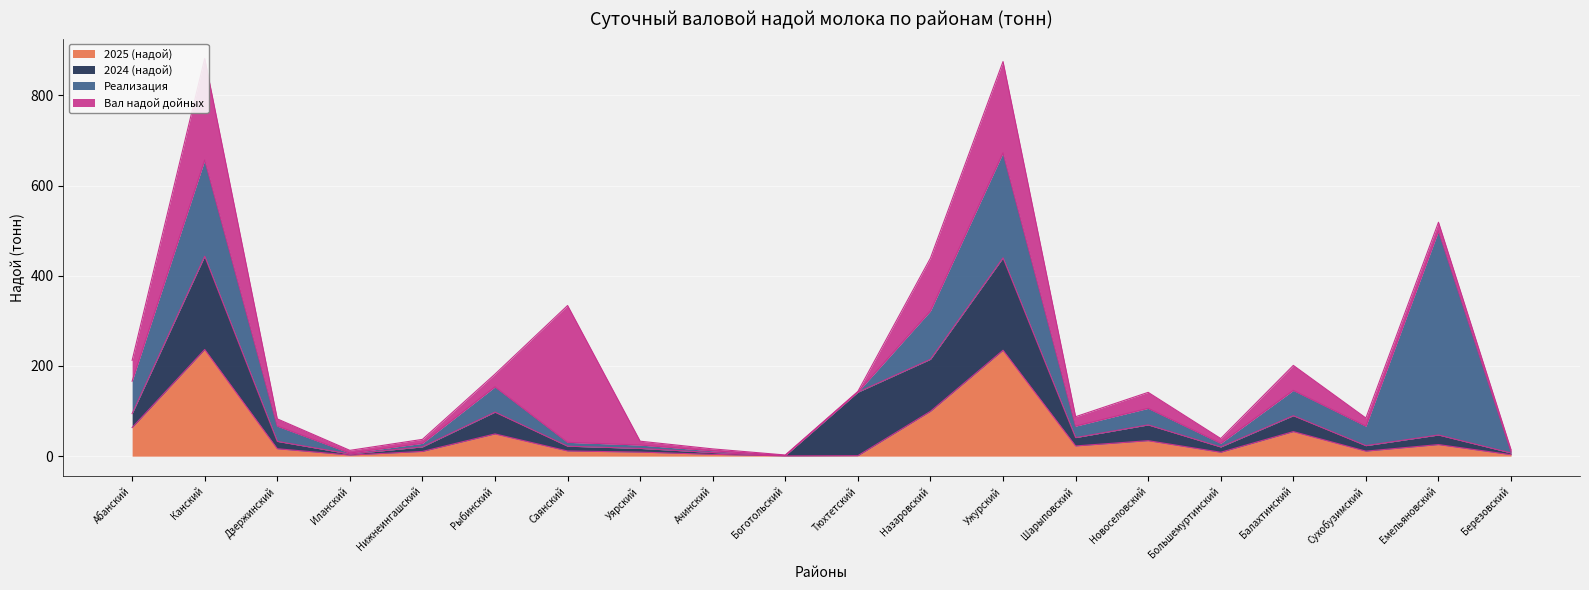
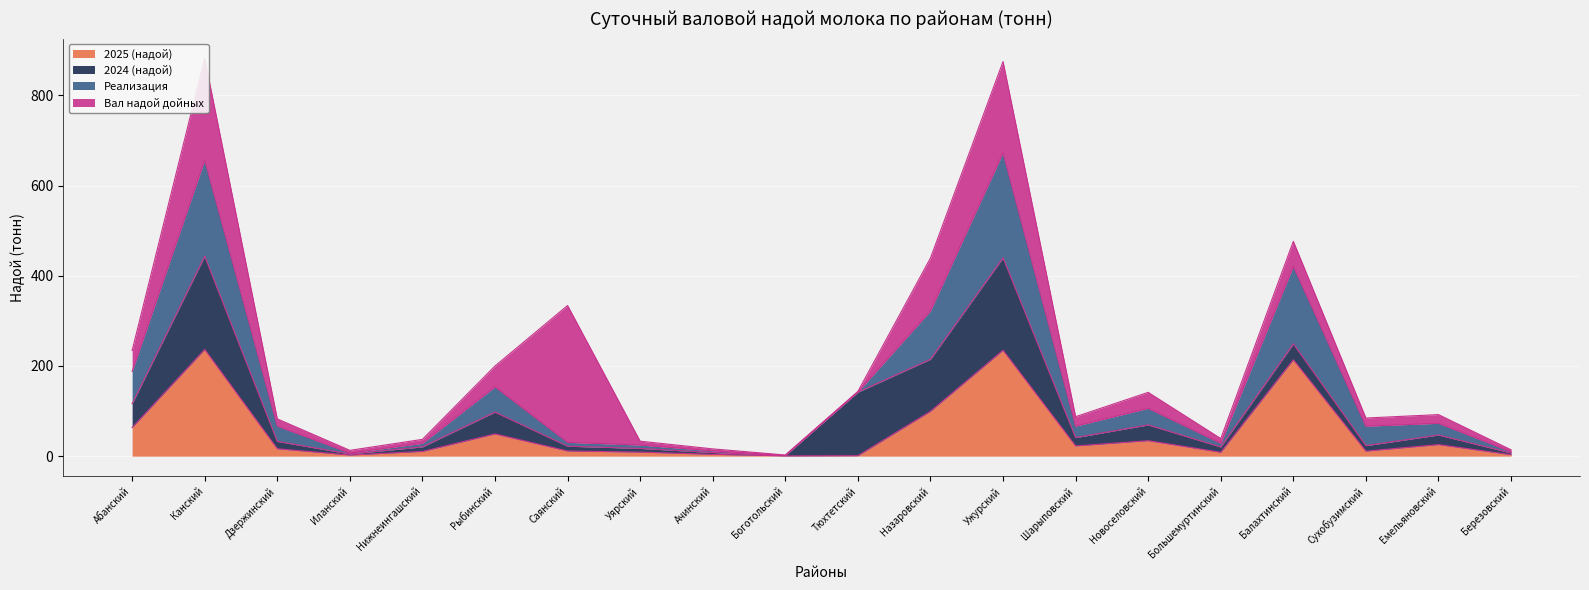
2024 (надой), Абанский: 30 -> 50
Вал надой дойных, Рыбинский: 30 -> 50
2025 (надой), Балахтинский: 50 -> 210
Реализация, Балахтинский: 60 -> 170
Реализация, Емельяновский: 450 -> 30
